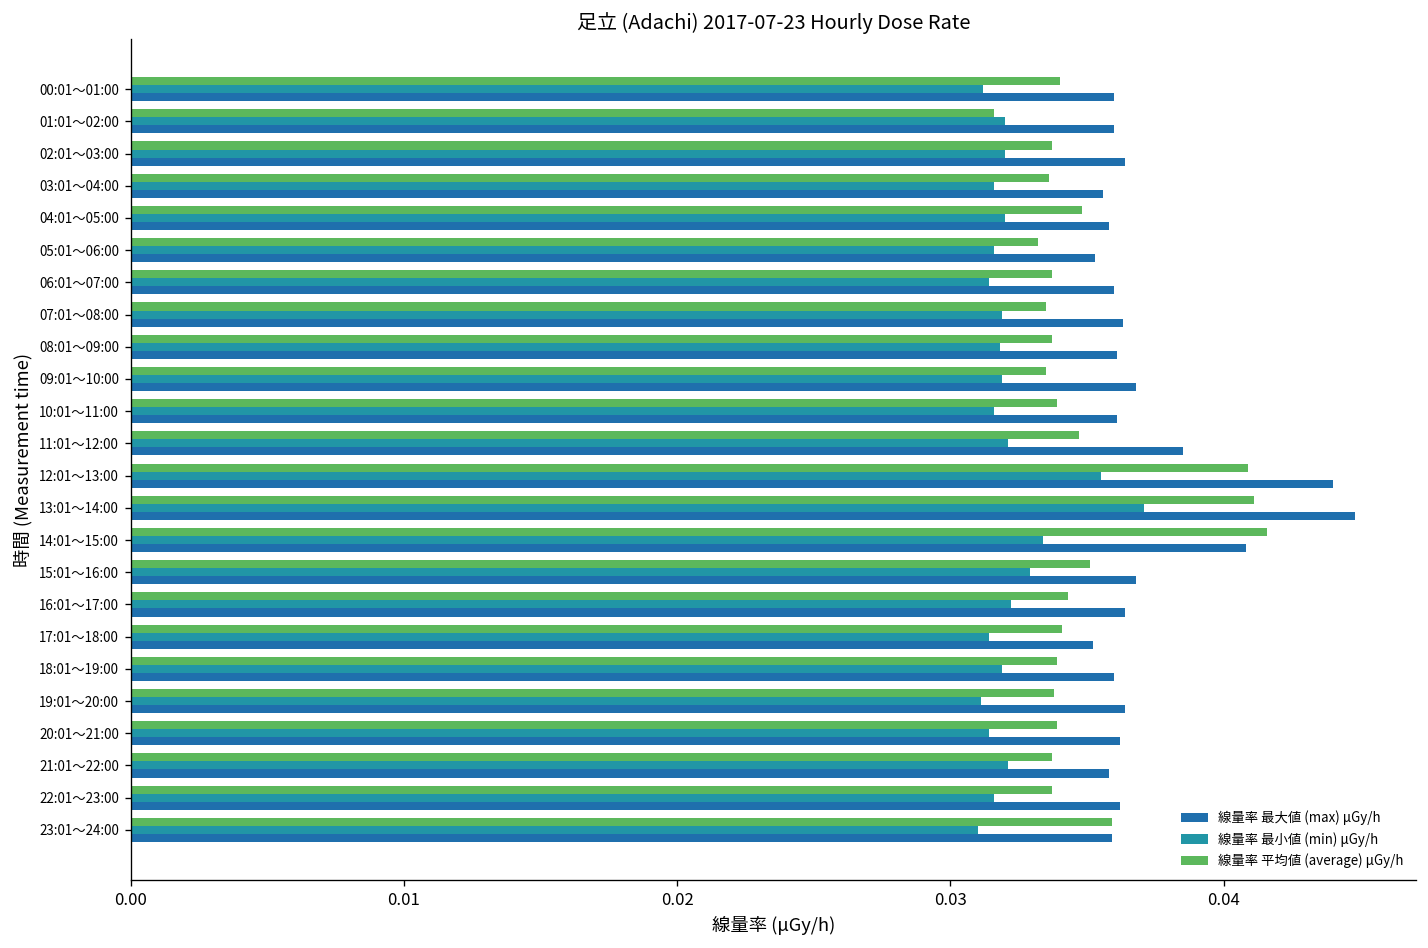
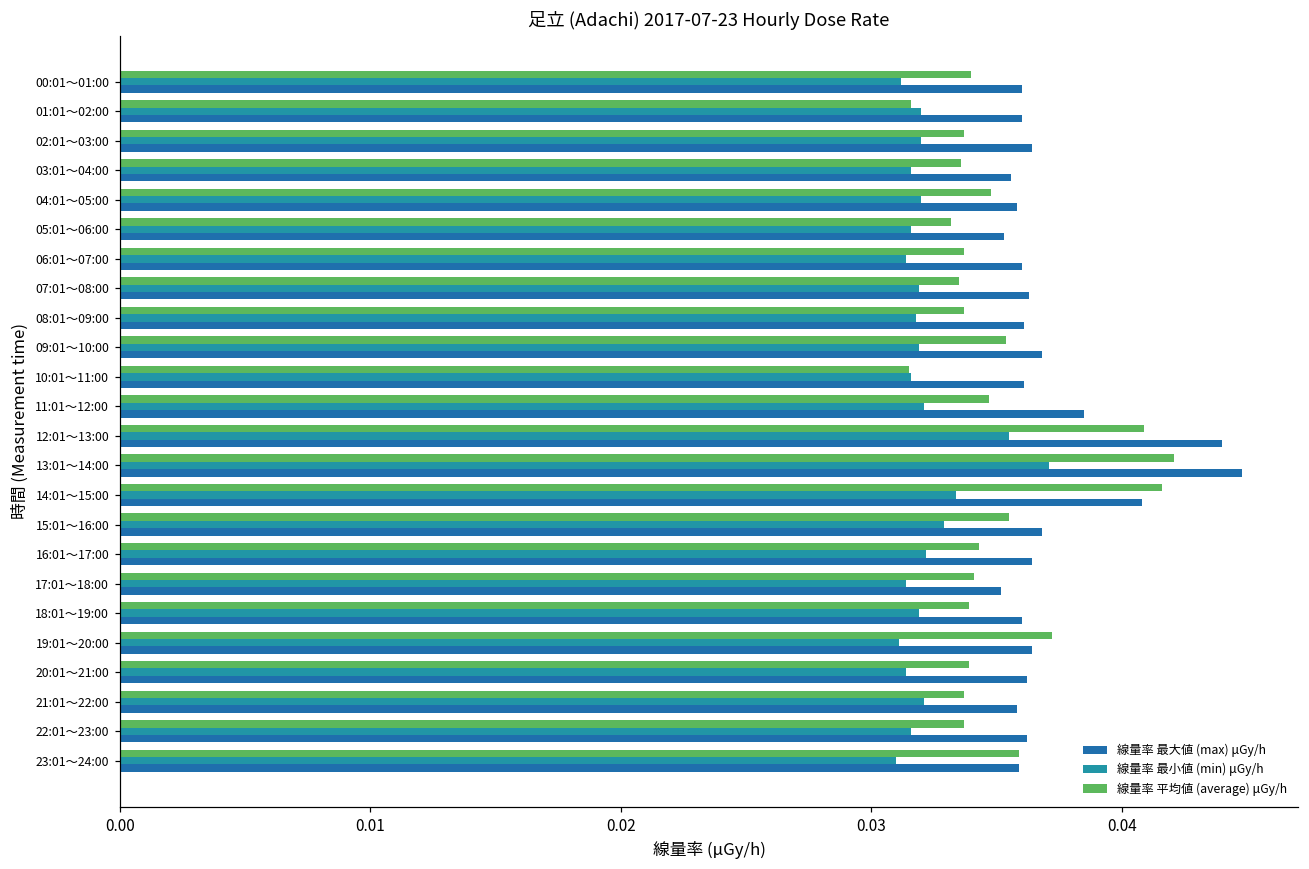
線量率 平均値 (average) μGy/h, 09:01～10:00: 0.0335 -> 0.0354
線量率 平均値 (average) μGy/h, 10:01～11:00: 0.0339 -> 0.0315
線量率 平均値 (average) μGy/h, 13:01～14:00: 0.0411 -> 0.0421
線量率 平均値 (average) μGy/h, 15:01～16:00: 0.0351 -> 0.0355
線量率 平均値 (average) μGy/h, 19:01～20:00: 0.0338 -> 0.0372
